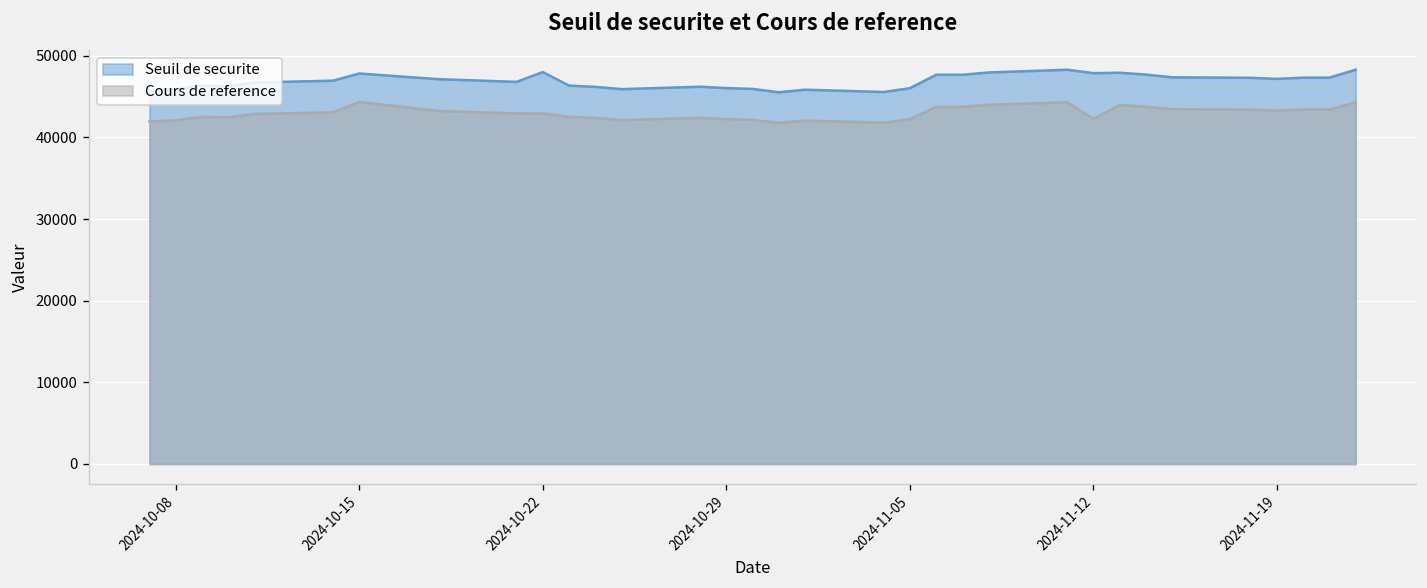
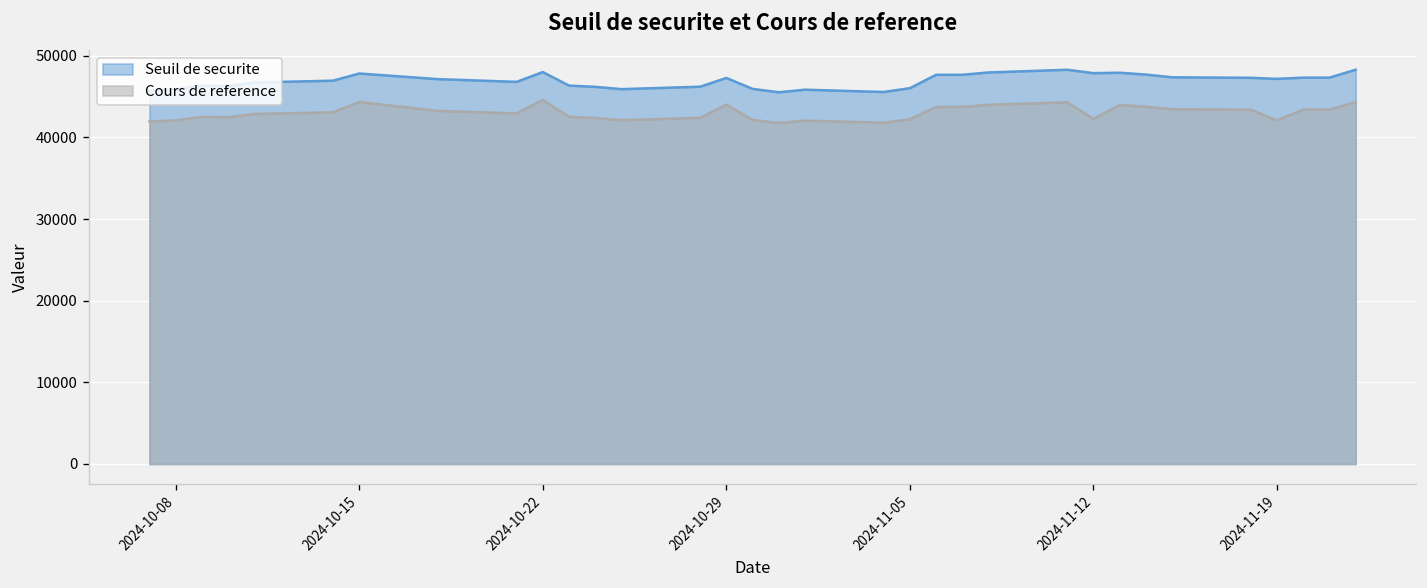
Cours de reference, 2024-10-22: 43000 -> 45000
Seuil de securite, 2024-10-29: 46000 -> 47000
Cours de reference, 2024-10-29: 42000 -> 44000
Cours de reference, 2024-11-19: 43000 -> 42000
